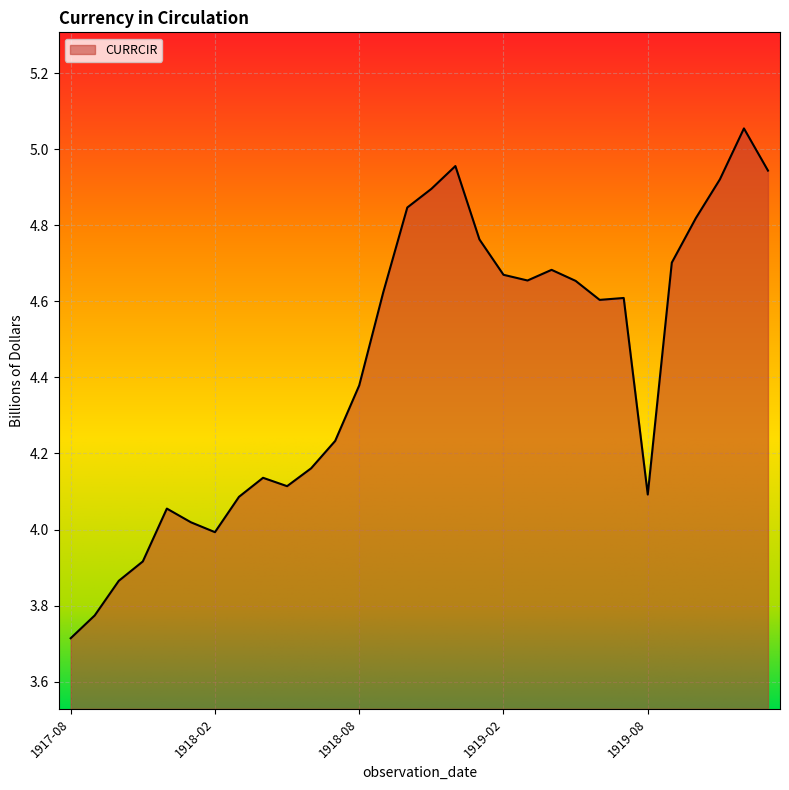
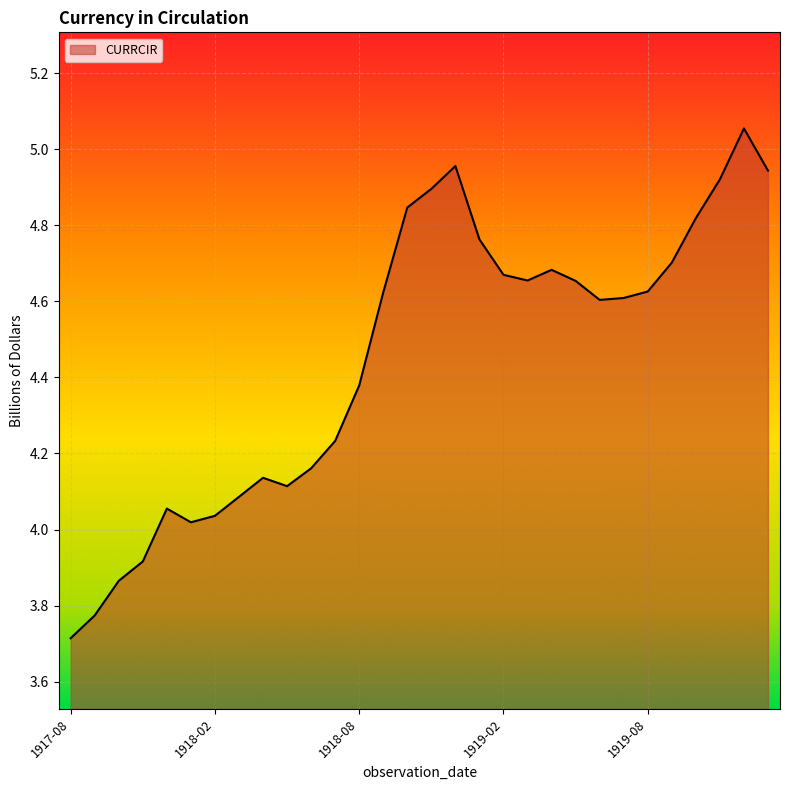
1918-02: 3.99 -> 4.04
1919-08: 4.09 -> 4.63
